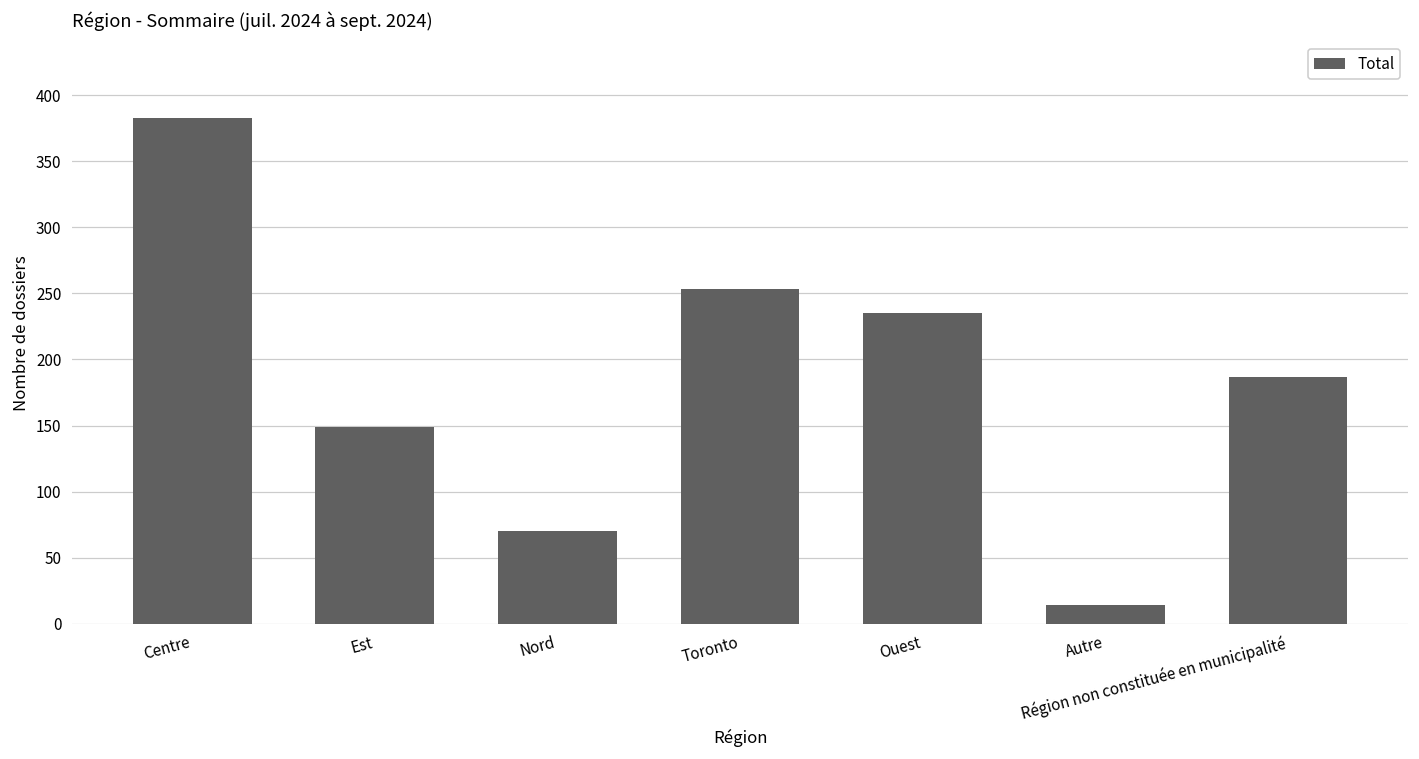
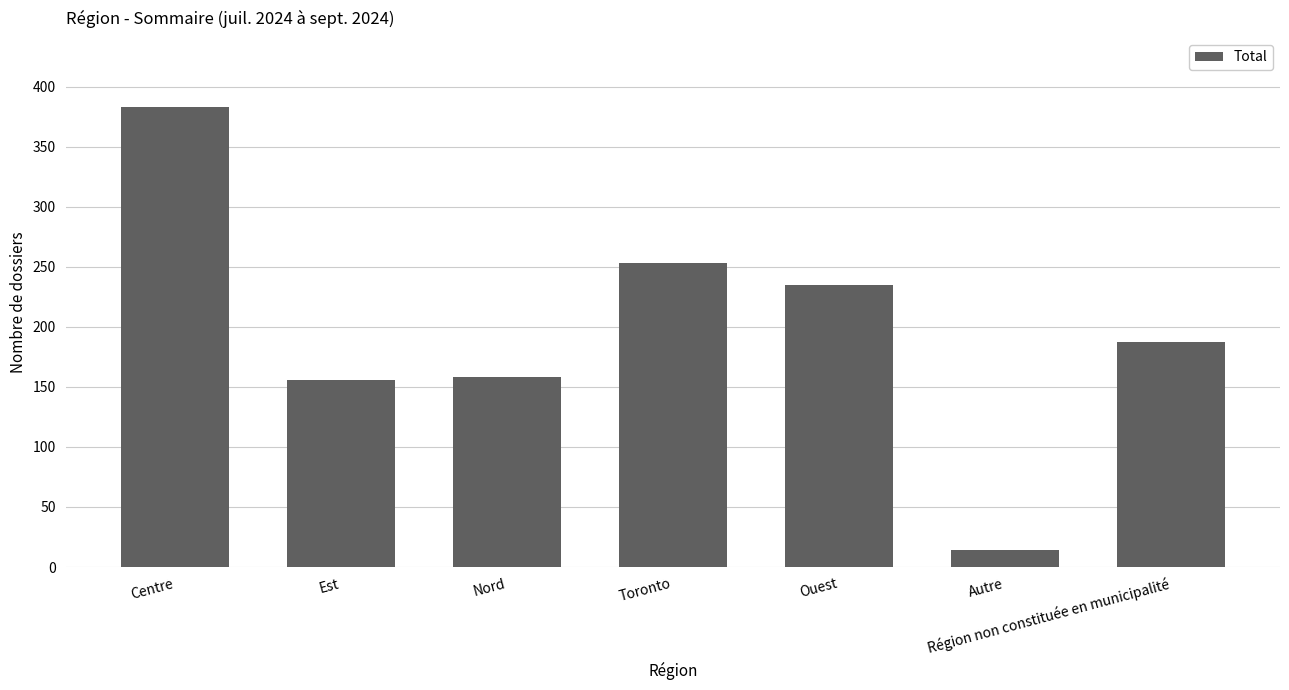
Est: 149 -> 156
Nord: 70 -> 158
